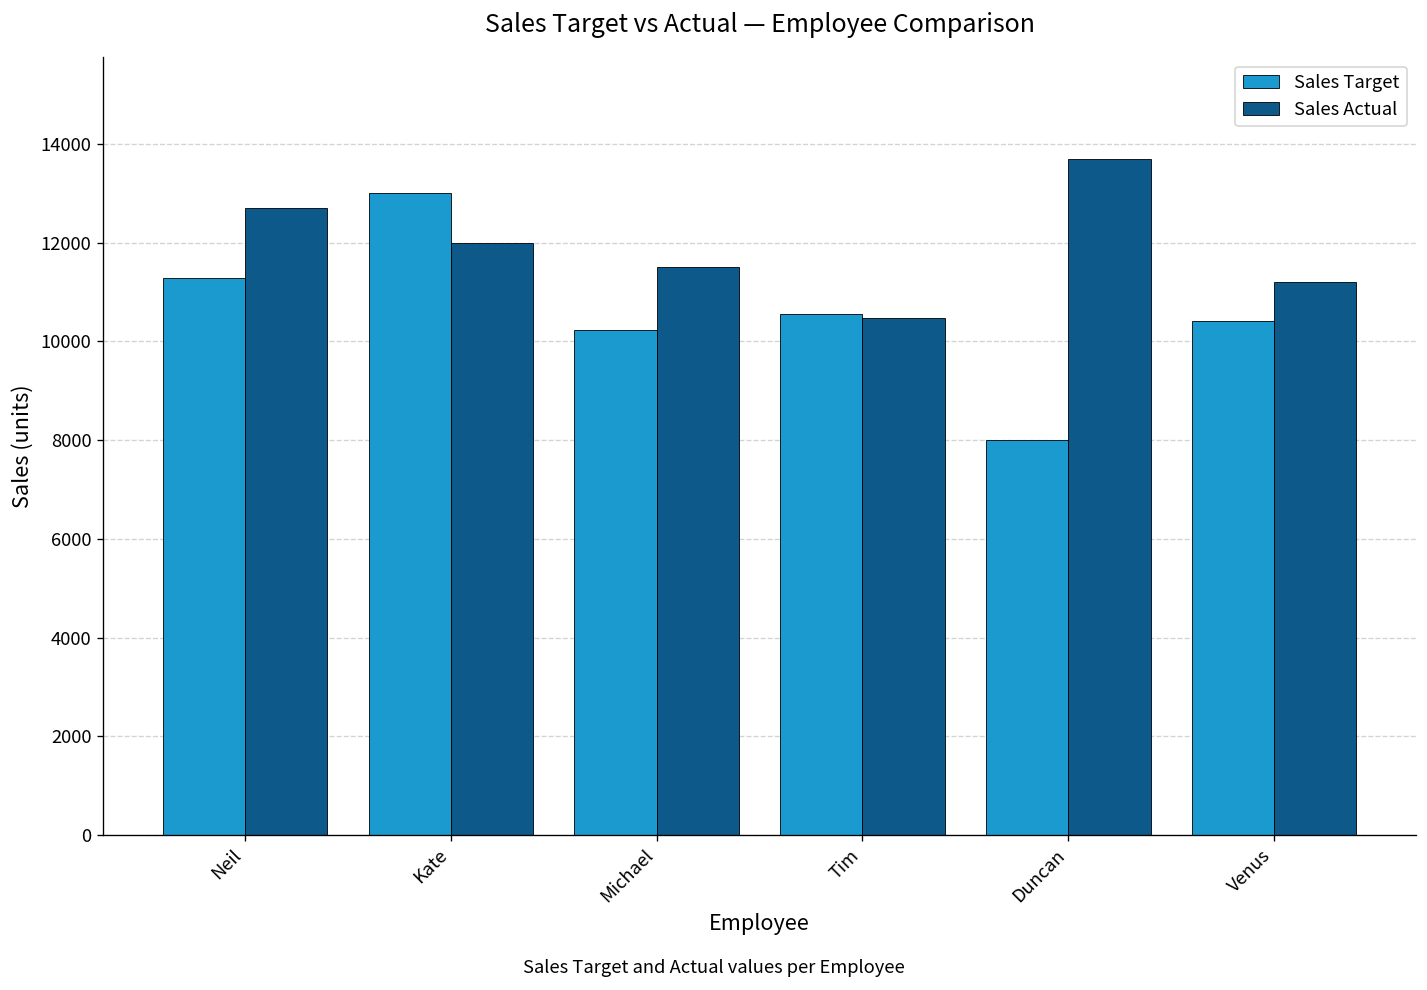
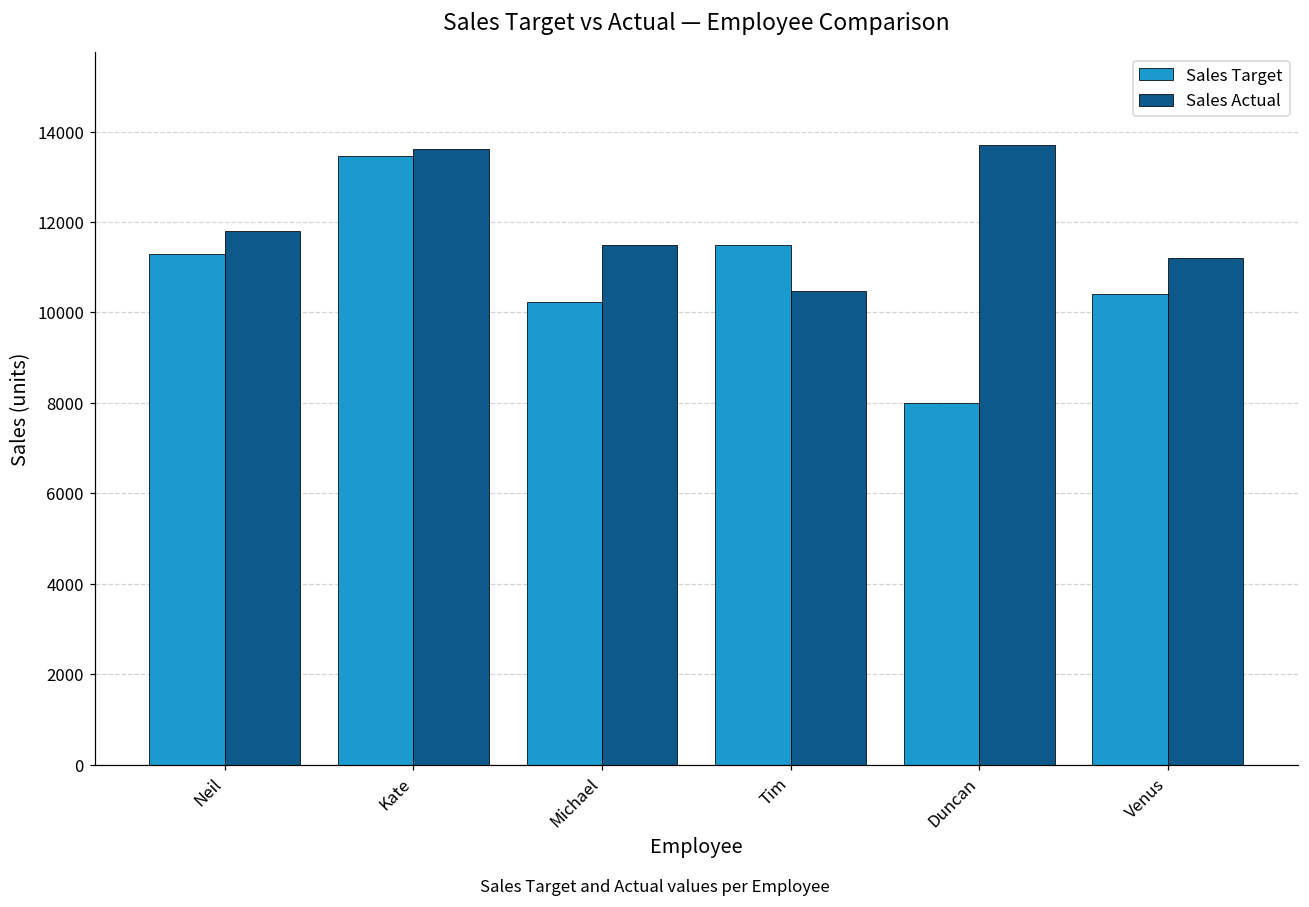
Sales Actual, Neil: 12700 -> 11800
Sales Target, Kate: 13000 -> 13500
Sales Actual, Kate: 12000 -> 13600
Sales Target, Tim: 10600 -> 11500
